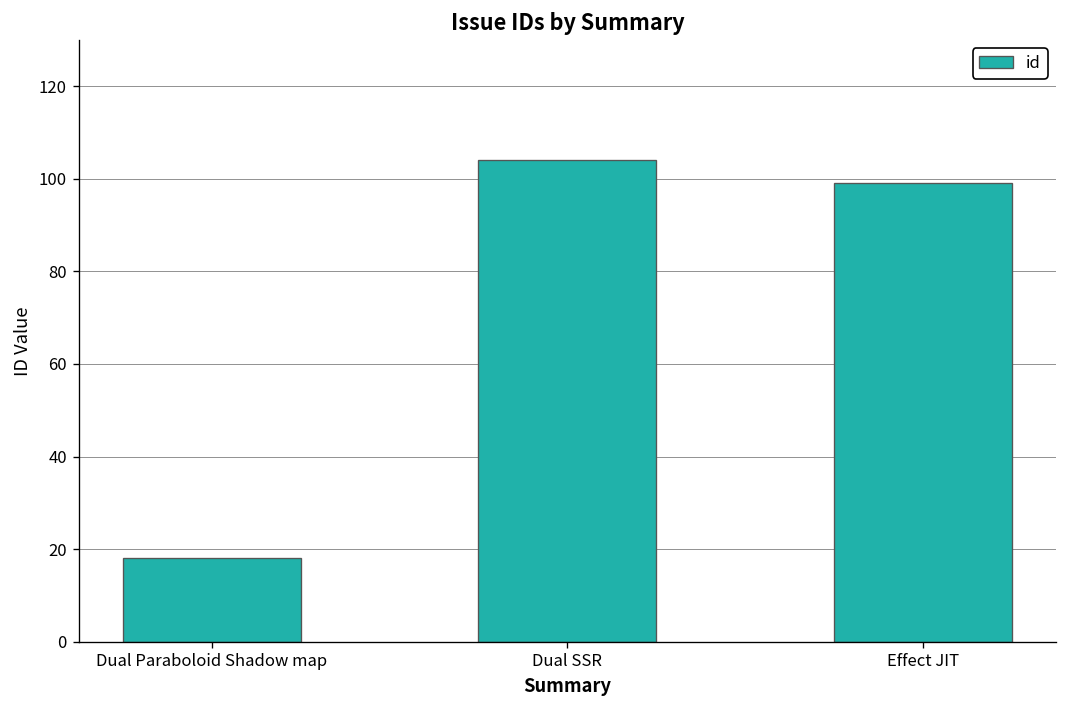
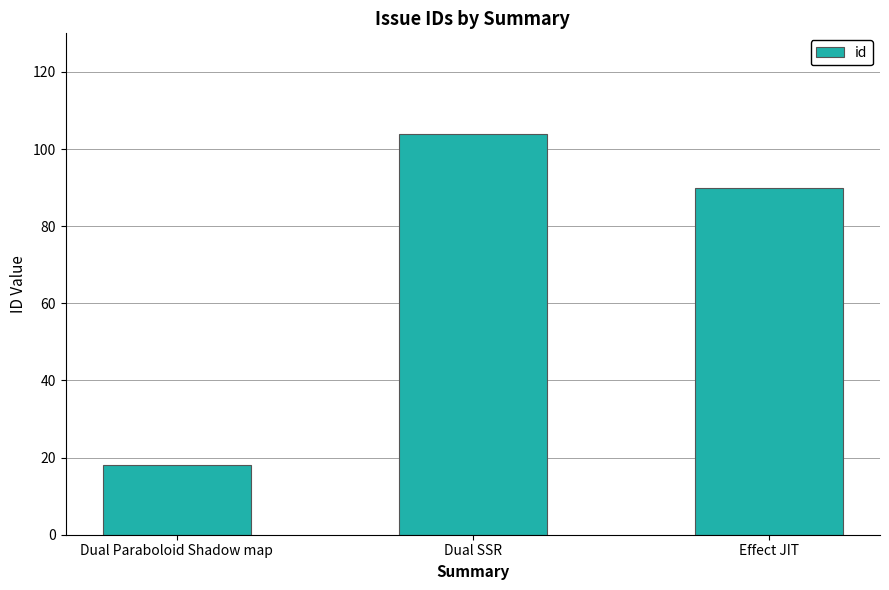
Effect JIT: 99 -> 90
